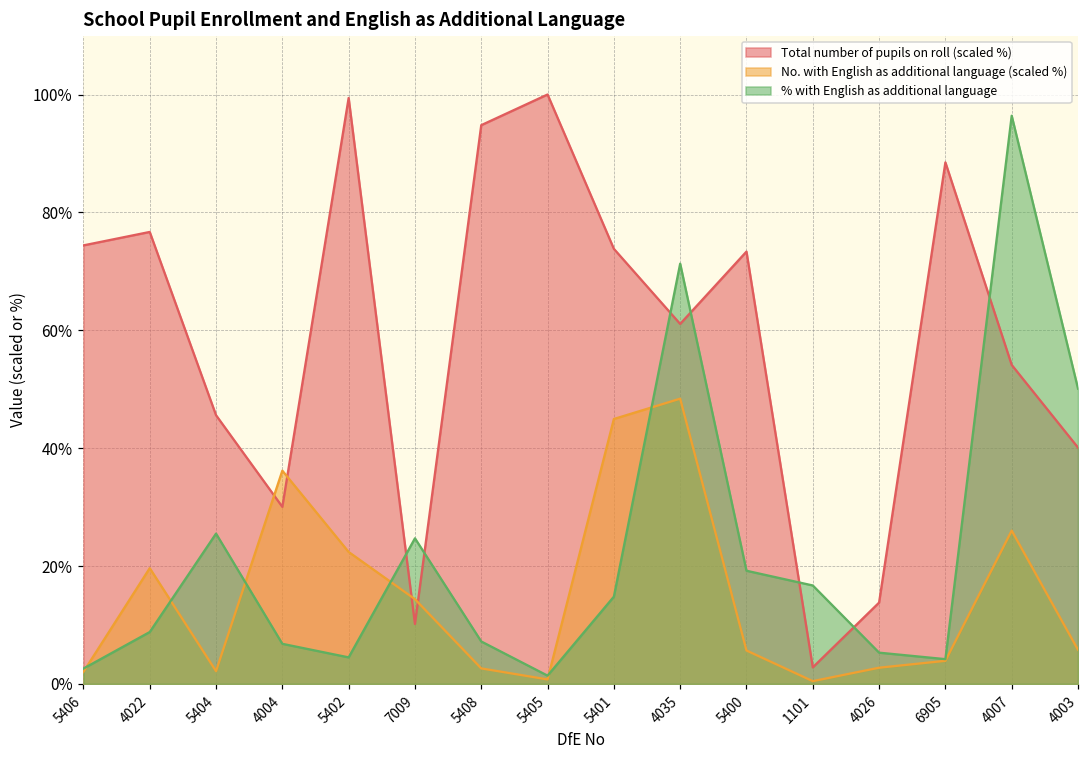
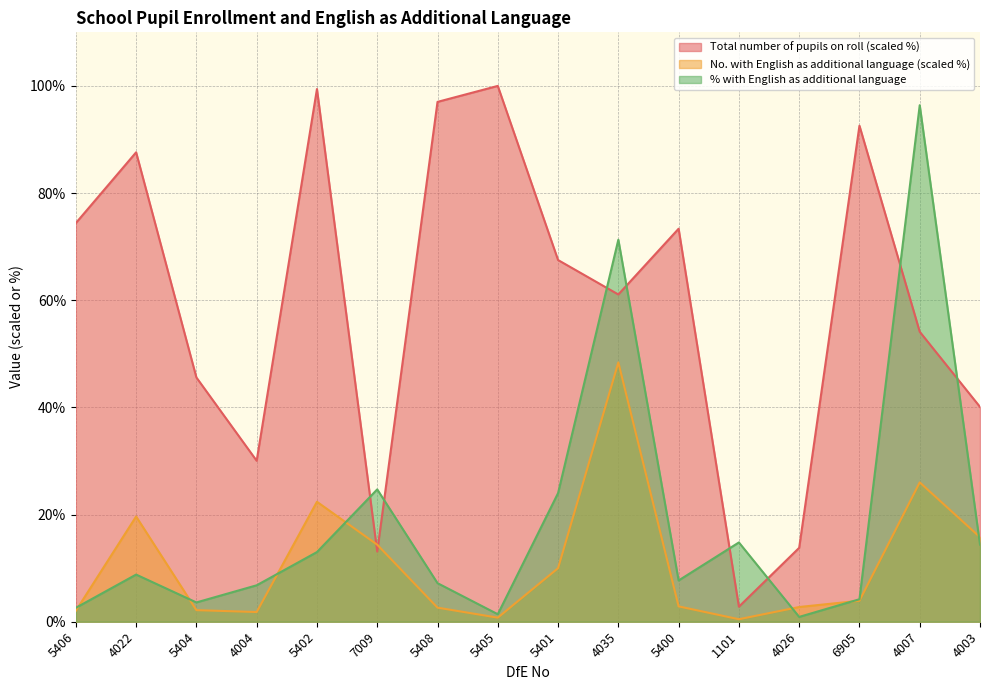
Total number of pupils on roll (scaled %), 4022: 77% -> 88%
% with English as additional language, 5404: 26% -> 4%
No. with English as additional language (scaled %), 4004: 36% -> 2%
% with English as additional language, 5402: 5% -> 13%
Total number of pupils on roll (scaled %), 7009: 10% -> 13%
Total number of pupils on roll (scaled %), 5408: 95% -> 97%
Total number of pupils on roll (scaled %), 5401: 74% -> 68%
No. with English as additional language (scaled %), 5401: 45% -> 10%
% with English as additional language, 5401: 15% -> 24%
No. with English as additional language (scaled %), 5400: 6% -> 3%
% with English as additional language, 5400: 19% -> 8%
% with English as additional language, 1101: 17% -> 15%
% with English as additional language, 4026: 5% -> 1%
Total number of pupils on roll (scaled %), 6905: 88% -> 93%
No. with English as additional language (scaled %), 4003: 6% -> 16%
% with English as additional language, 4003: 50% -> 14%
